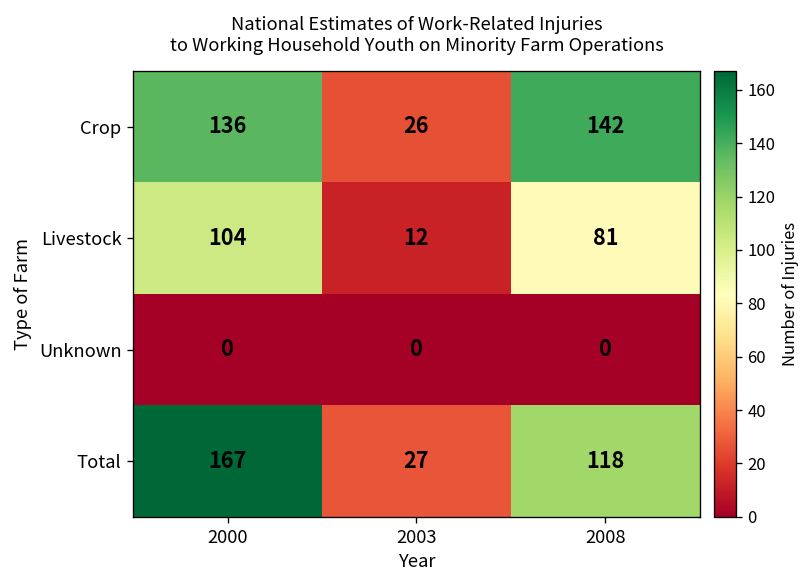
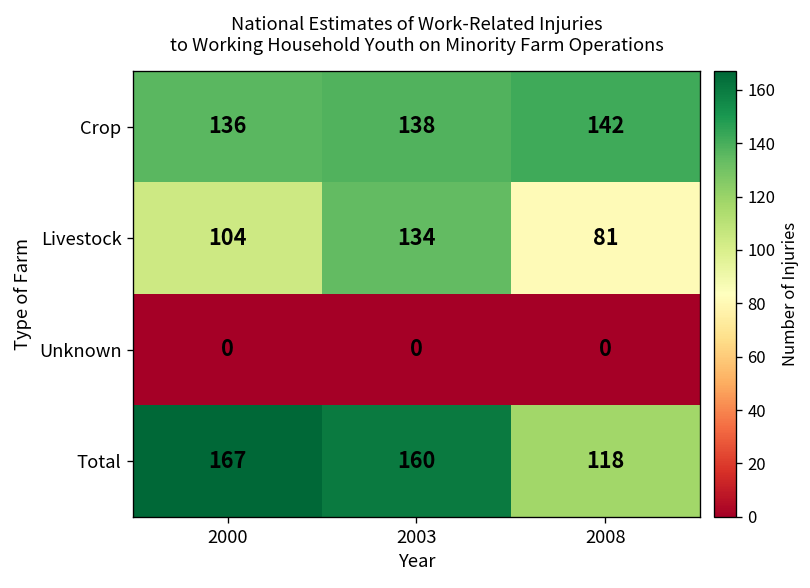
Crop, 2003: 26 -> 138
Livestock, 2003: 12 -> 134
Total, 2003: 27 -> 160
